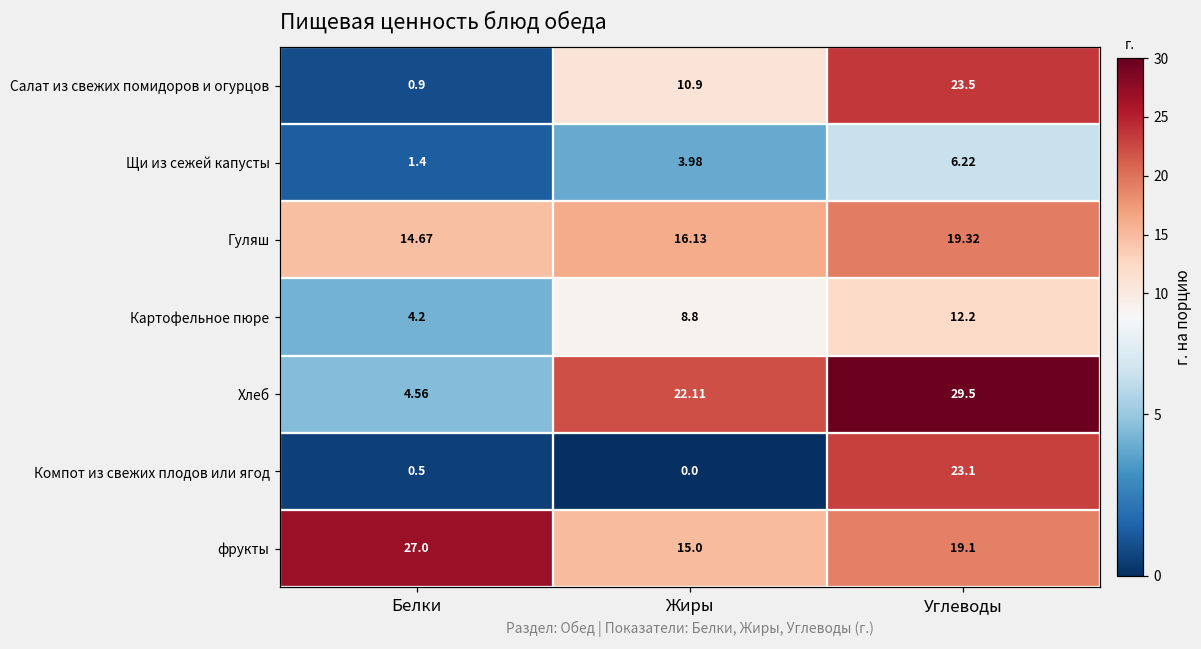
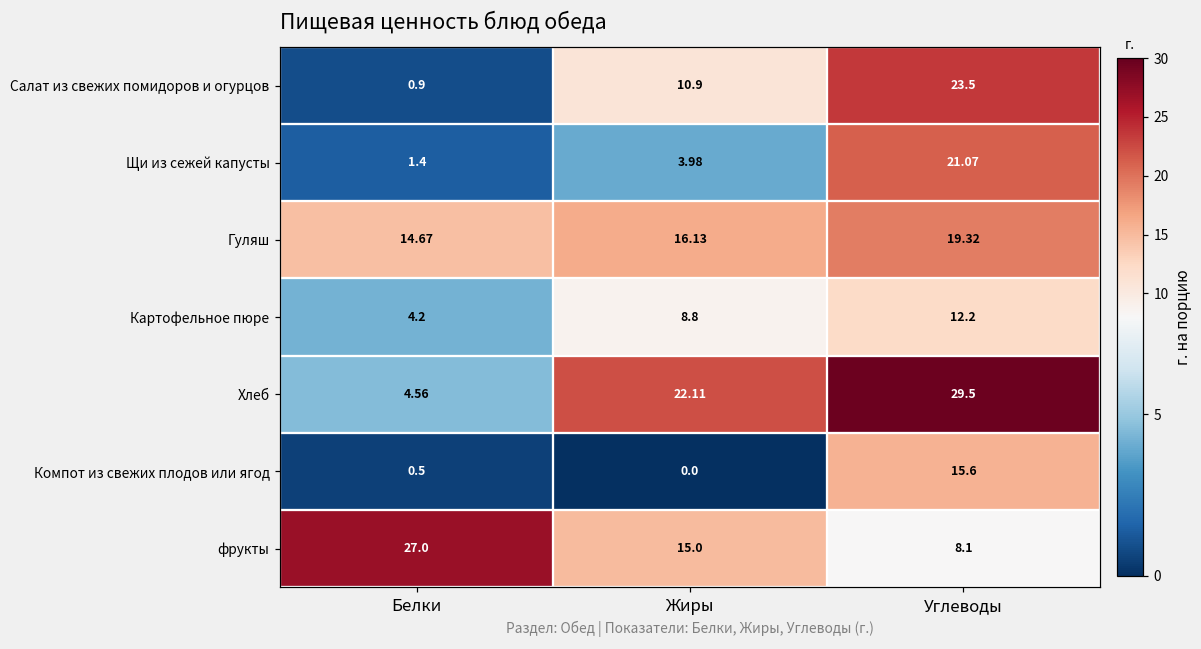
Щи из сежей капусты, Углеводы: 6.22 -> 21.07
Компот из свежих плодов или ягод, Углеводы: 23.1 -> 15.6
фрукты, Углеводы: 19.1 -> 8.1
